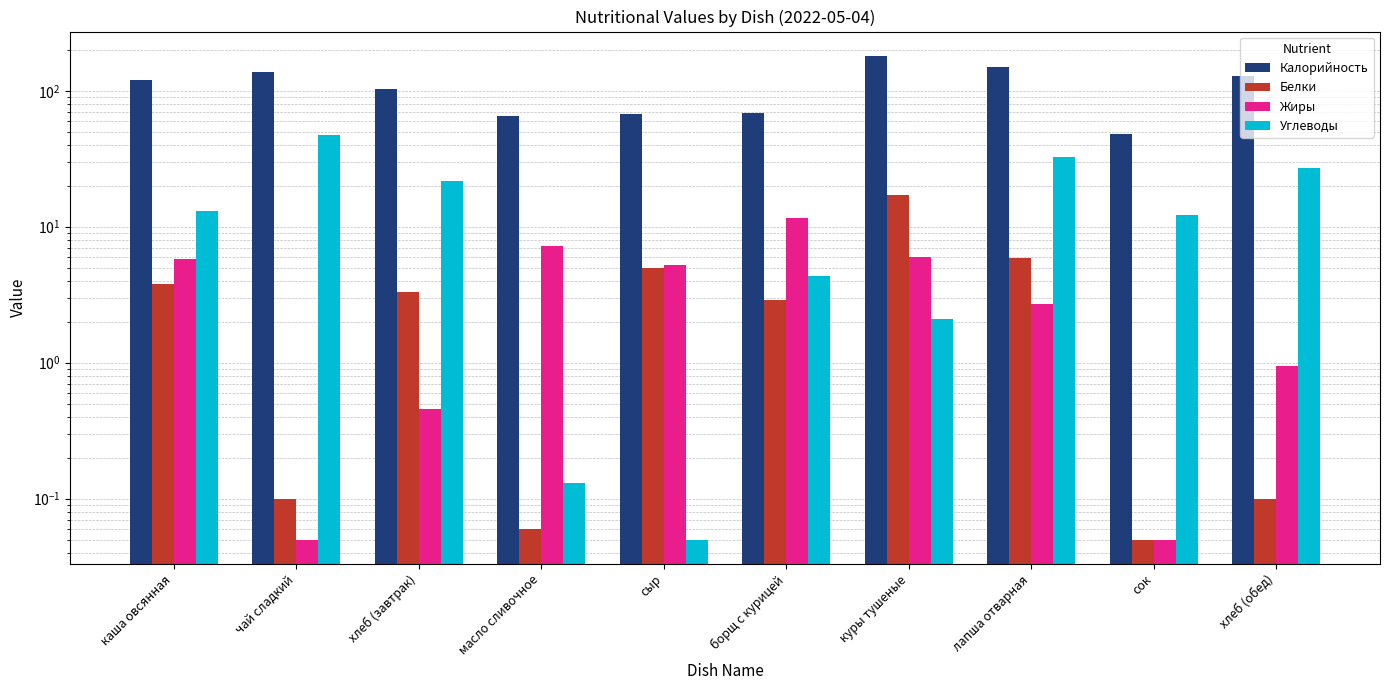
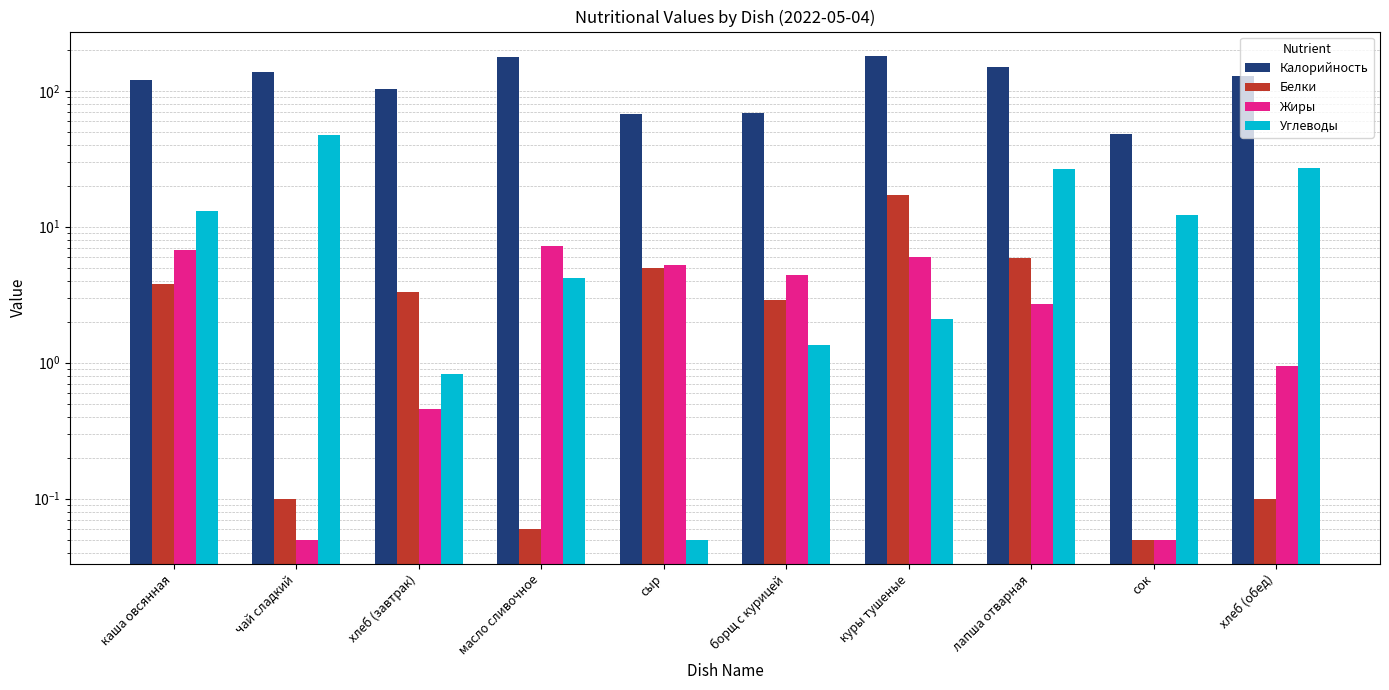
Жиры, каша овсянная: 5.8 -> 7
Углеводы, хлеб (завтрак): 22 -> 0.8
Калорийность, масло сливочное: 70 -> 180
Углеводы, масло сливочное: 0.13 -> 4.2
Жиры, борщ с курицей: 12 -> 4.4
Углеводы, борщ с курицей: 4.4 -> 1.4
Углеводы, лапша отварная: 33 -> 27
